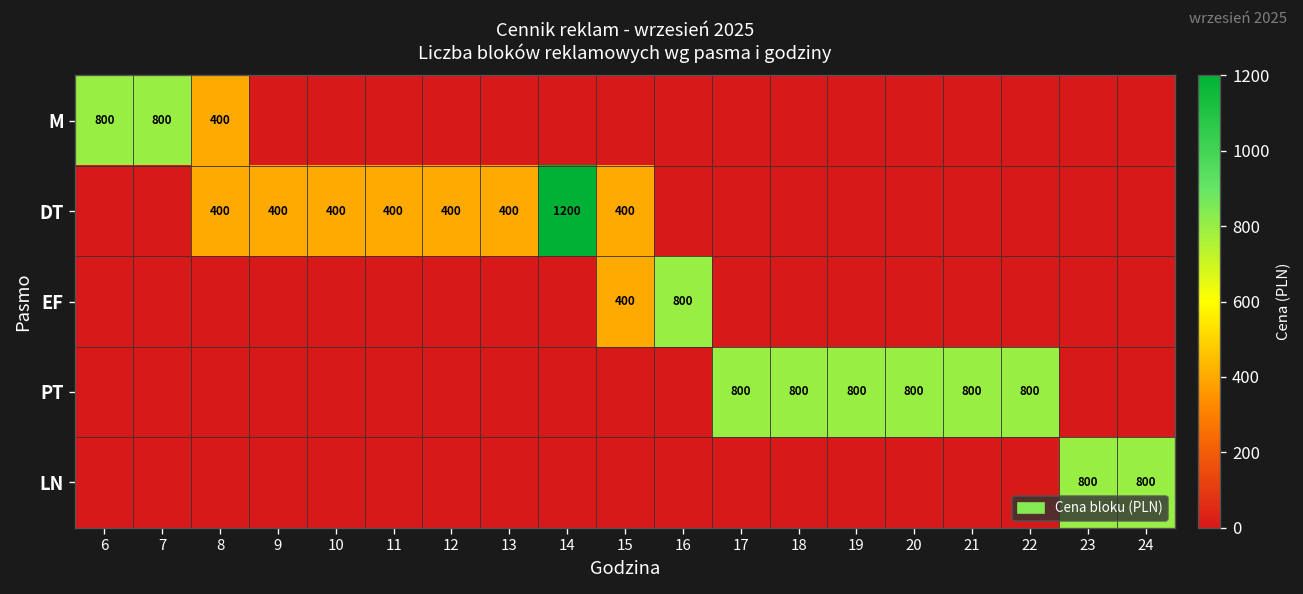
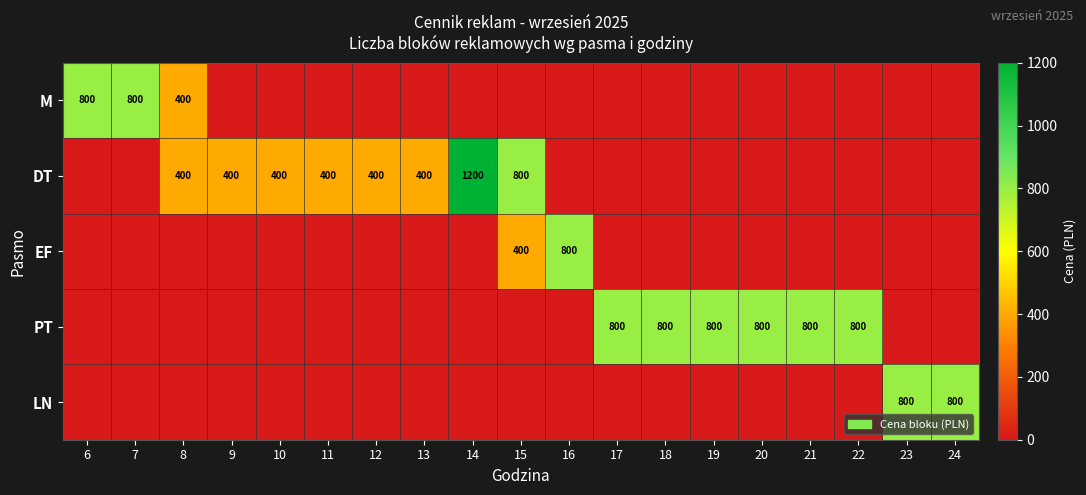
DT, 15: 400 -> 800
